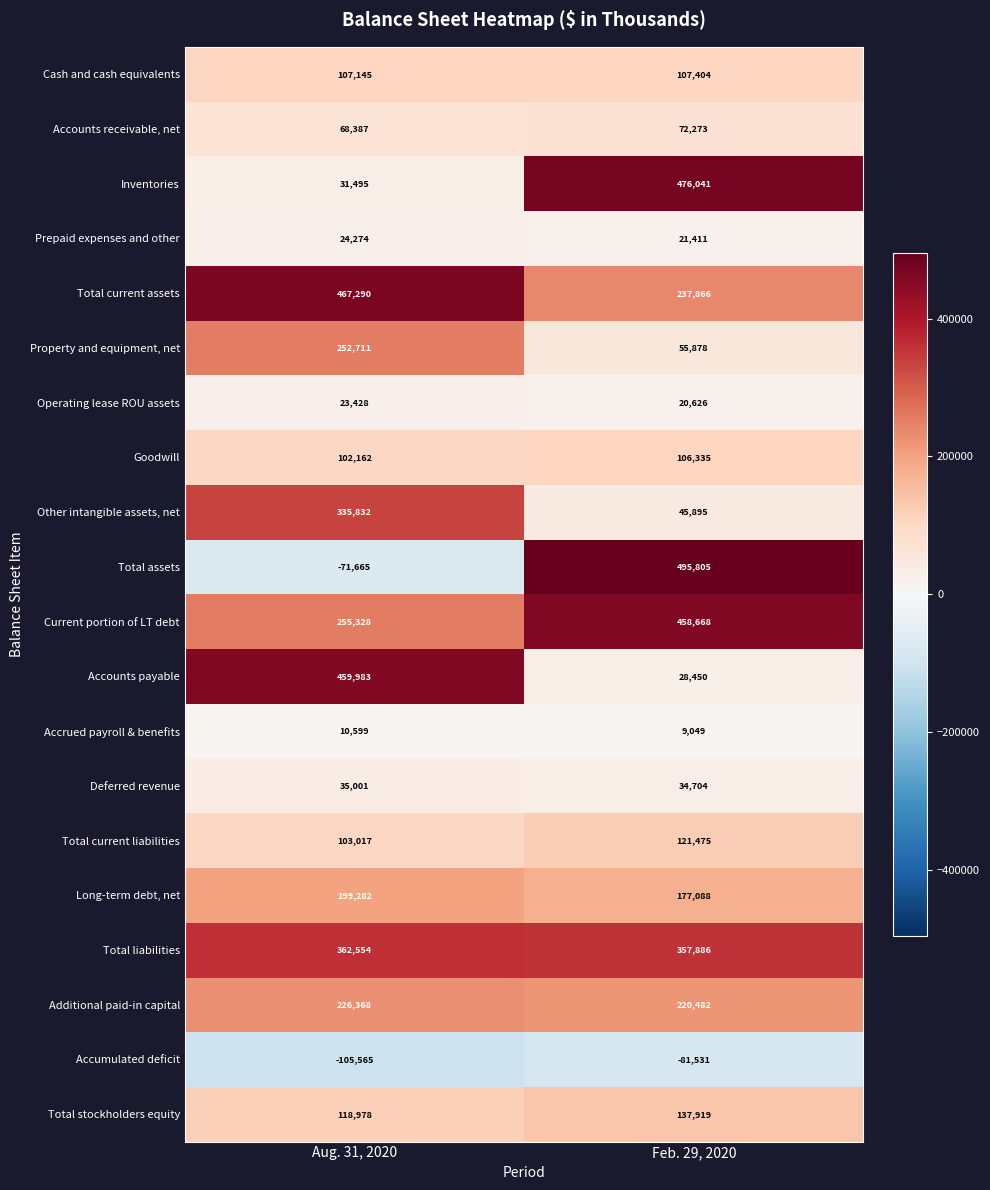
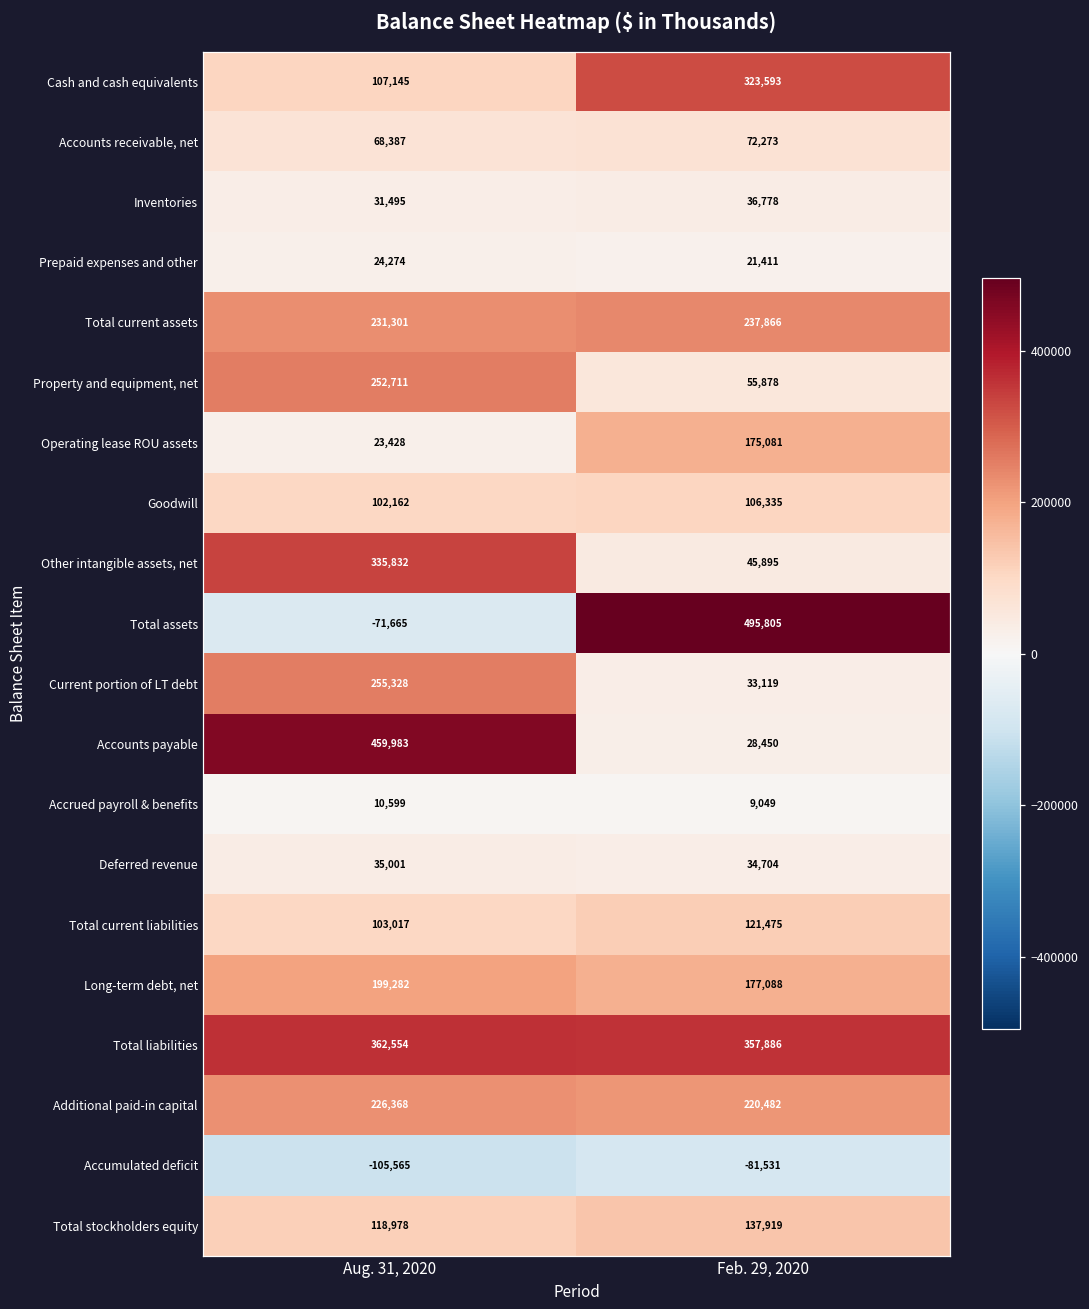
Cash and cash equivalents, Feb. 29, 2020: 107,404 -> 323,593
Inventories, Feb. 29, 2020: 476,041 -> 36,778
Total current assets, Aug. 31, 2020: 467,290 -> 231,301
Operating lease ROU assets, Feb. 29, 2020: 20,626 -> 175,081
Current portion of LT debt, Feb. 29, 2020: 458,668 -> 33,119
